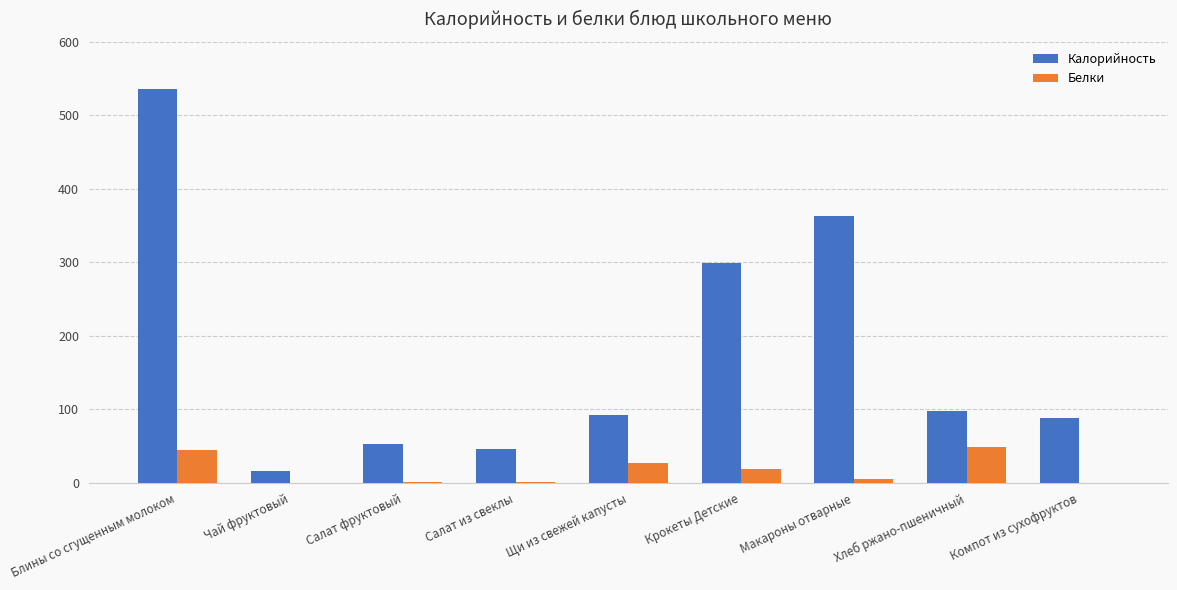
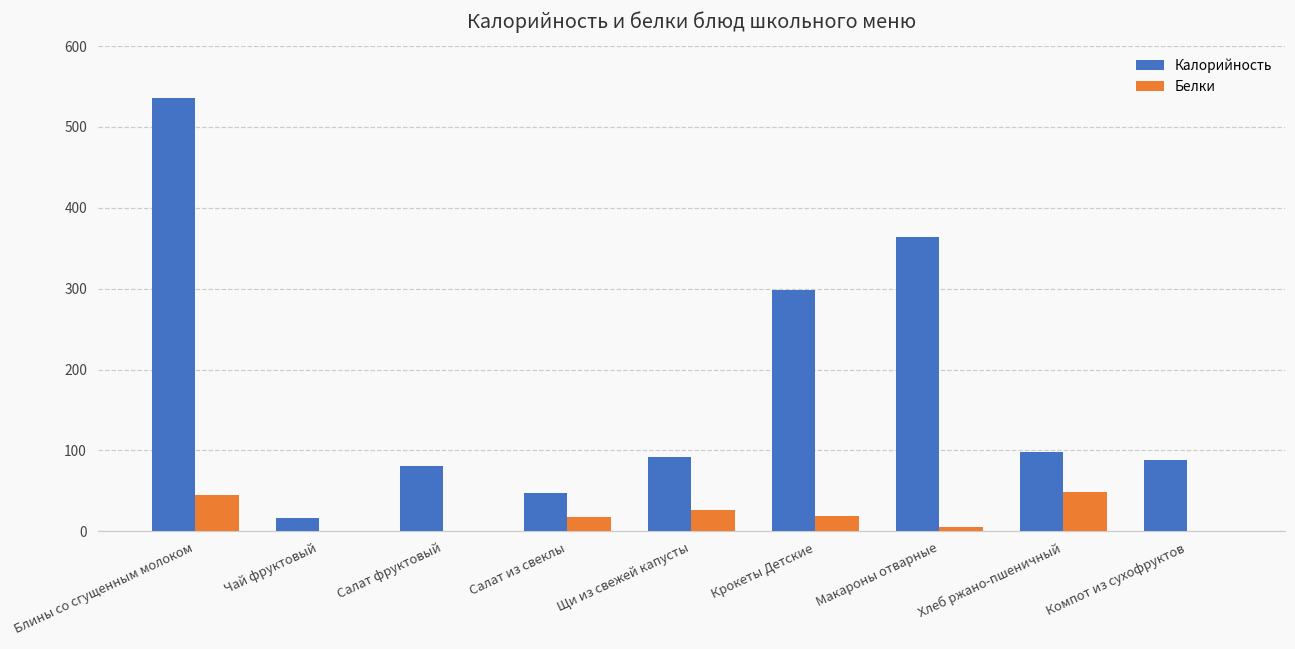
Калорийность, Салат фруктовый: 50 -> 80
Белки, Салат из свеклы: 0 -> 20
